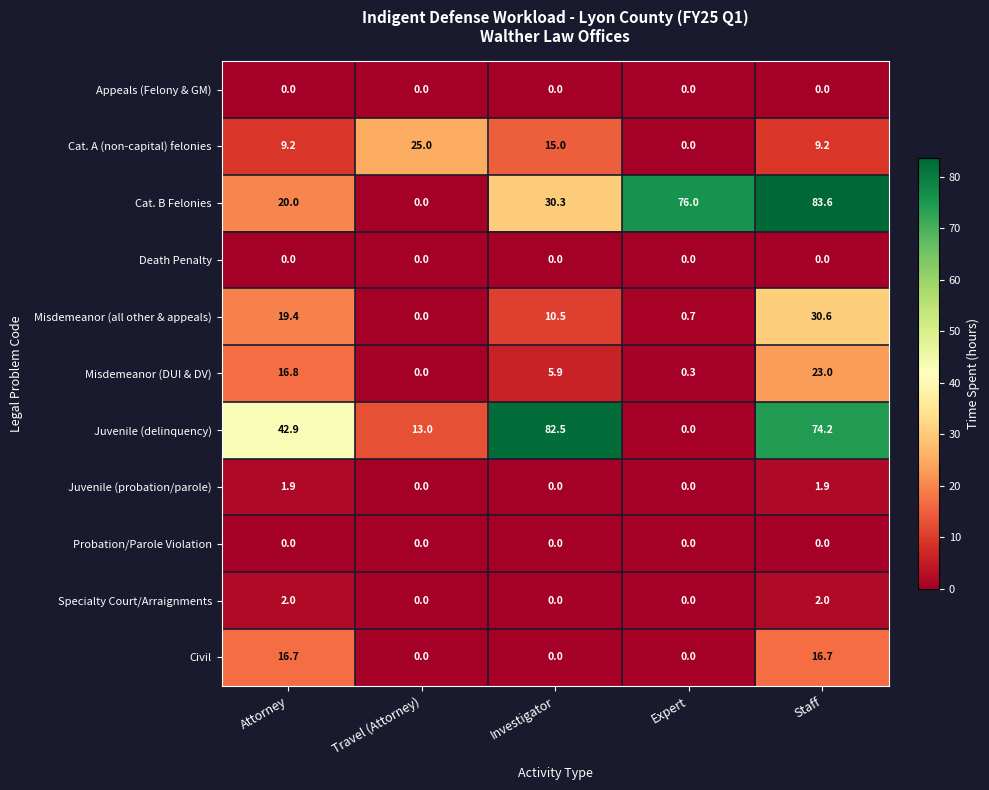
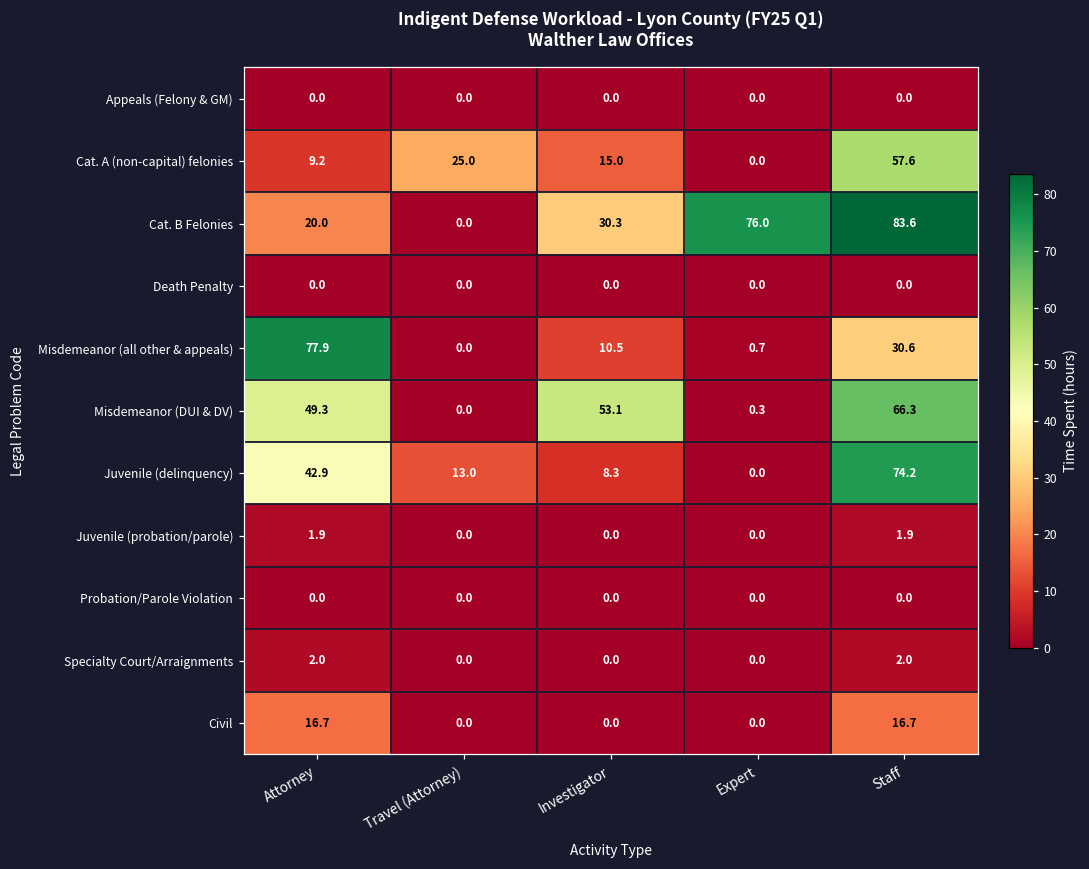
Cat. A (non-capital) felonies, Staff: 9.2 -> 57.6
Misdemeanor (all other & appeals), Attorney: 19.4 -> 77.9
Misdemeanor (DUI & DV), Attorney: 16.8 -> 49.3
Misdemeanor (DUI & DV), Investigator: 5.9 -> 53.1
Misdemeanor (DUI & DV), Staff: 23.0 -> 66.3
Juvenile (delinquency), Investigator: 82.5 -> 8.3
